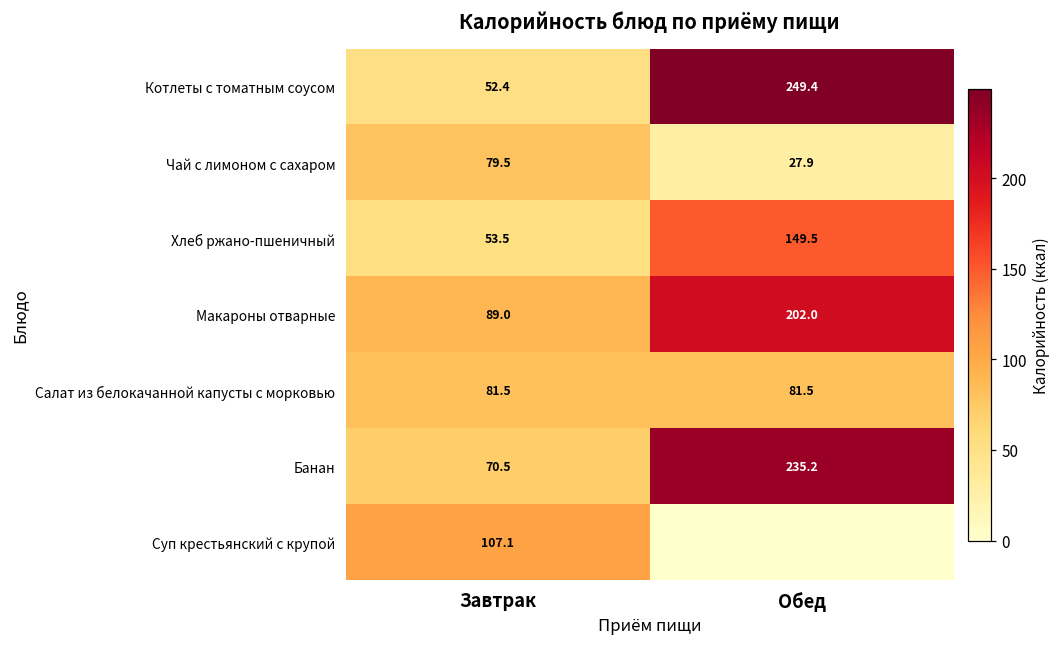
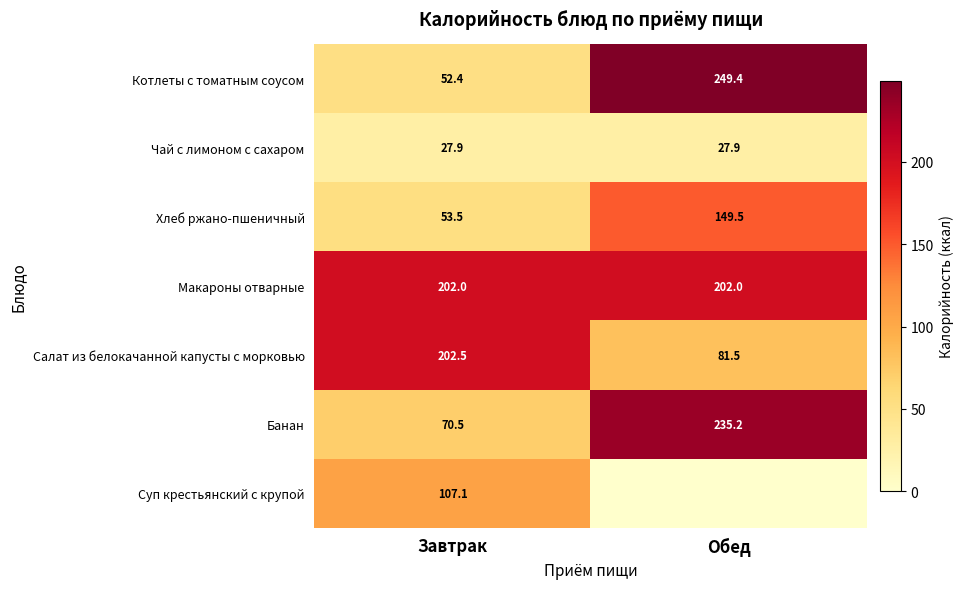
Чай с лимоном с сахаром, Завтрак: 79.5 -> 27.9
Макароны отварные, Завтрак: 89.0 -> 202.0
Салат из белокачанной капусты с морковью, Завтрак: 81.5 -> 202.5
